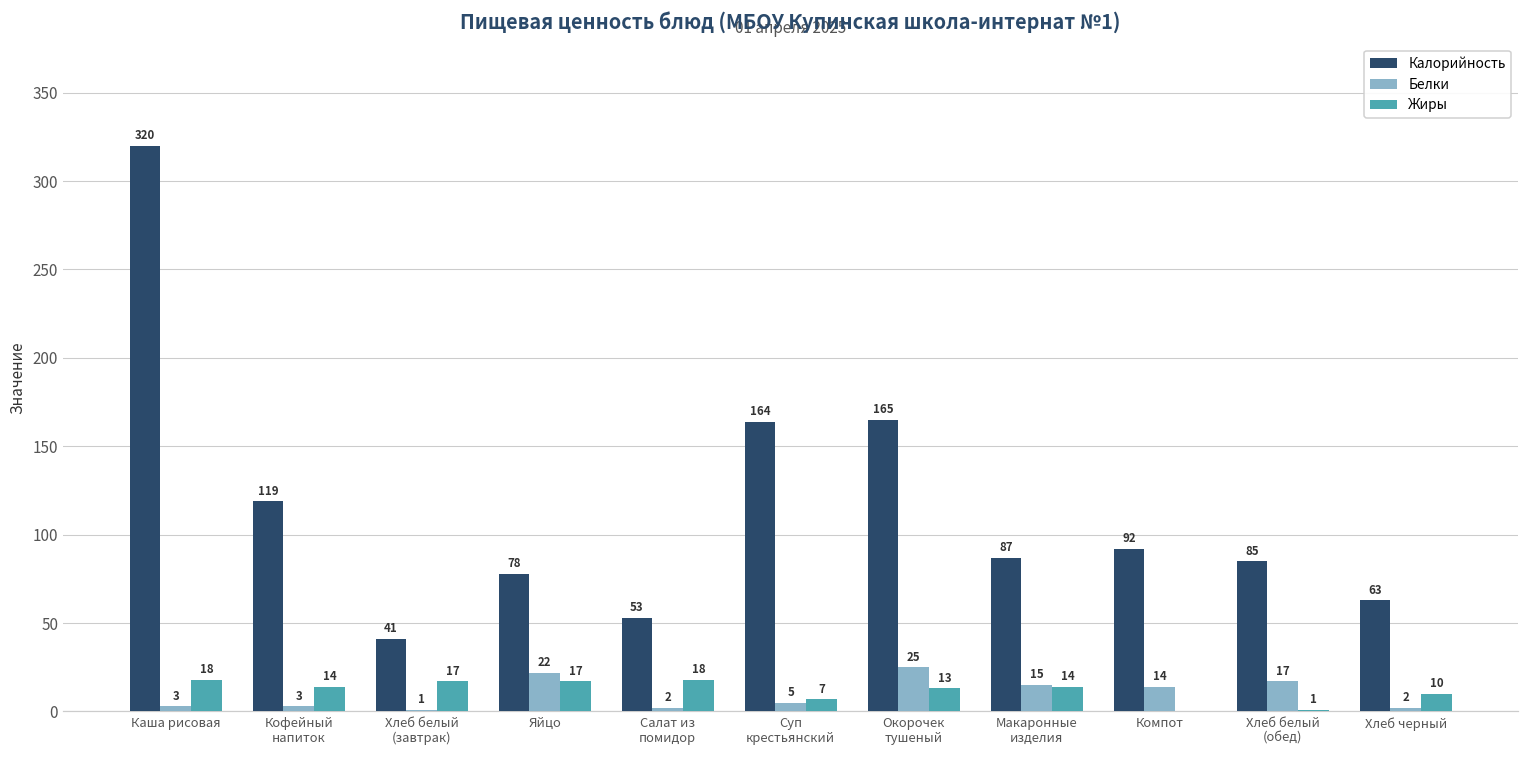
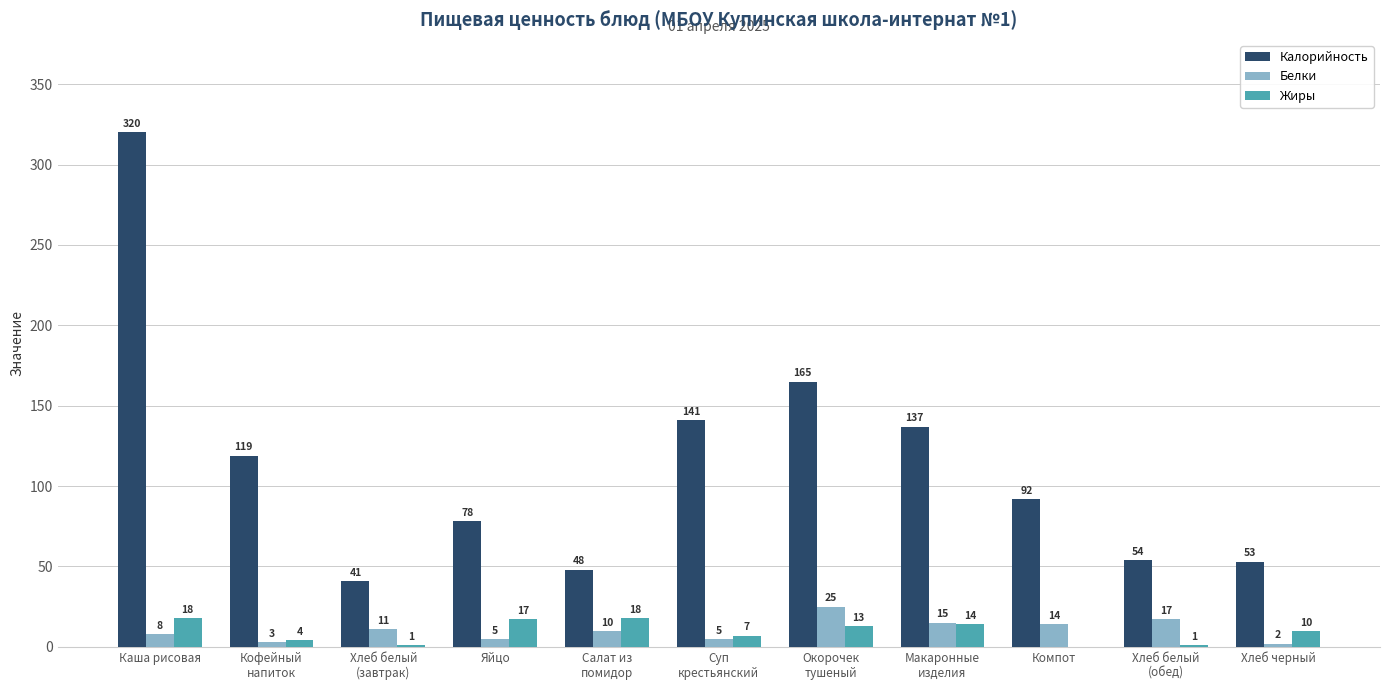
Белки, Каша рисовая: 3 -> 8
Жиры, Кофейный напиток: 14 -> 4
Белки, Хлеб белый (завтрак): 1 -> 11
Жиры, Хлеб белый (завтрак): 17 -> 1
Белки, Яйцо: 22 -> 5
Калорийность, Салат из помидор: 53 -> 48
Белки, Салат из помидор: 2 -> 10
Калорийность, Суп крестьянский: 164 -> 141
Калорийность, Макаронные изделия: 87 -> 137
Калорийность, Хлеб белый (обед): 85 -> 54
Калорийность, Хлеб черный: 63 -> 53
